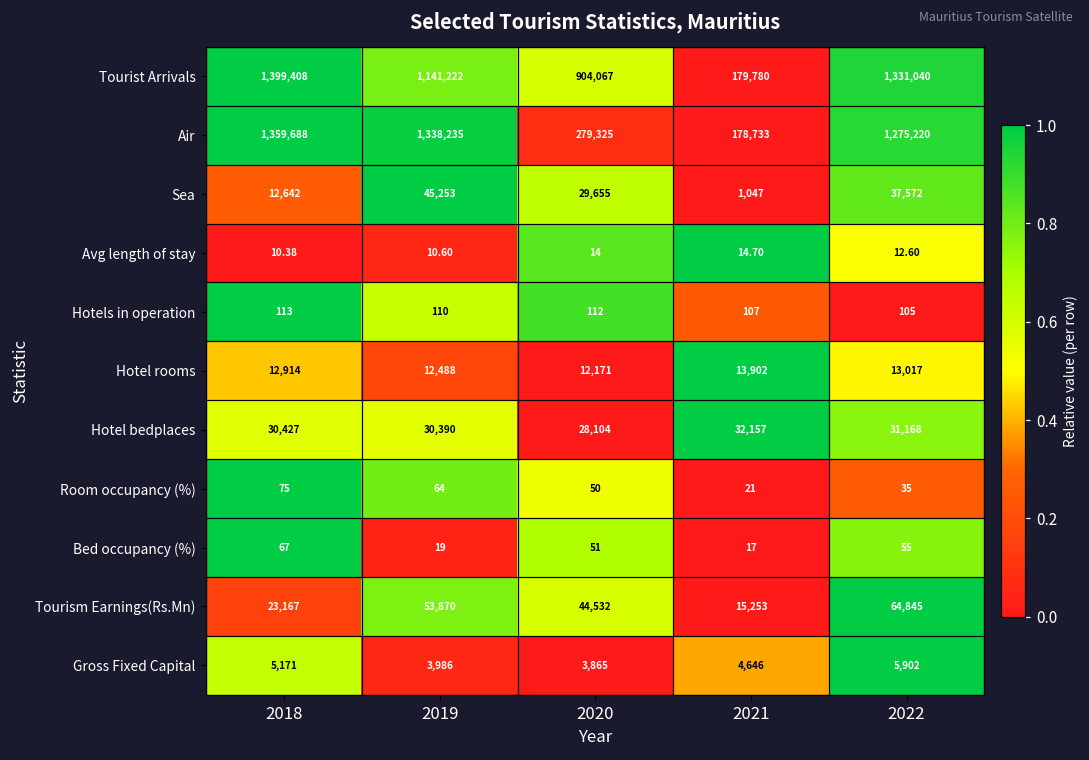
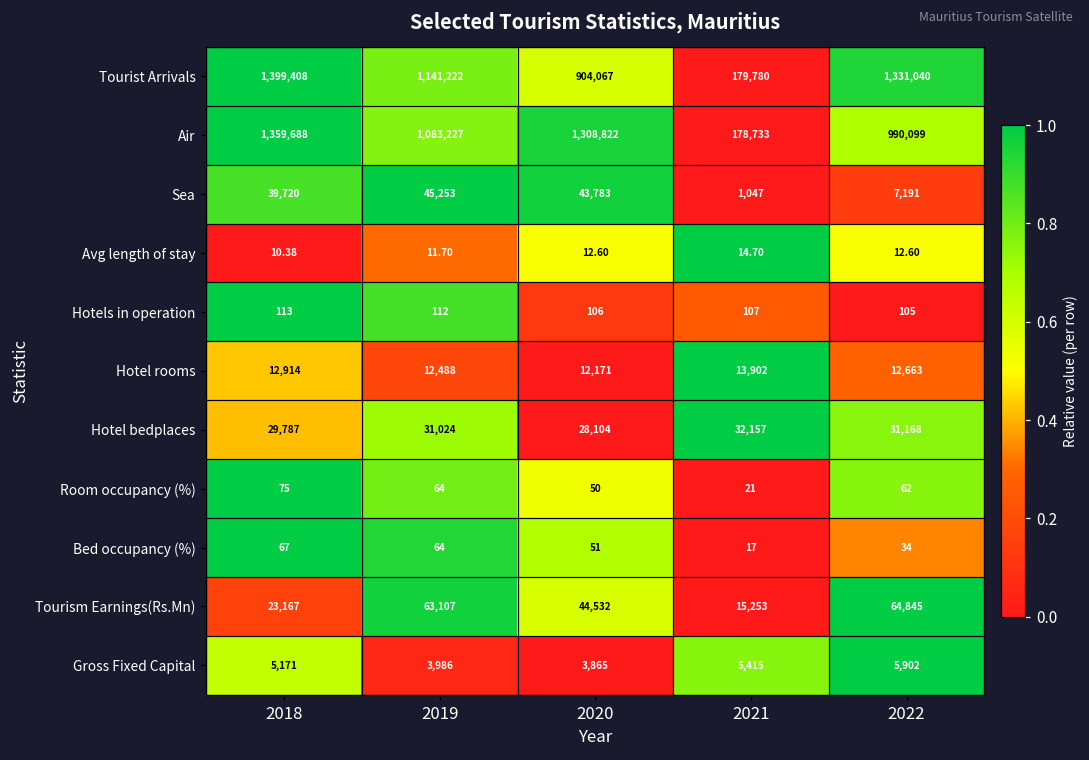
Air, 2019: 1,338,235 -> 1,083,227
Air, 2020: 279,325 -> 1,308,822
Air, 2022: 1,275,220 -> 990,099
Sea, 2018: 12,642 -> 39,720
Sea, 2020: 29,655 -> 43,783
Sea, 2022: 37,572 -> 7,191
Avg length of stay, 2019: 10.60 -> 11.70
Avg length of stay, 2020: 14 -> 12.60
Hotels in operation, 2019: 110 -> 112
Hotels in operation, 2020: 112 -> 106
Hotel rooms, 2022: 13,017 -> 12,663
Hotel bedplaces, 2018: 30,427 -> 29,787
Hotel bedplaces, 2019: 30,390 -> 31,024
Room occupancy (%), 2022: 35 -> 62
Bed occupancy (%), 2019: 19 -> 64
Bed occupancy (%), 2022: 55 -> 34
Tourism Earnings(Rs.Mn), 2019: 53,870 -> 63,107
Gross Fixed Capital, 2021: 4,646 -> 5,415
